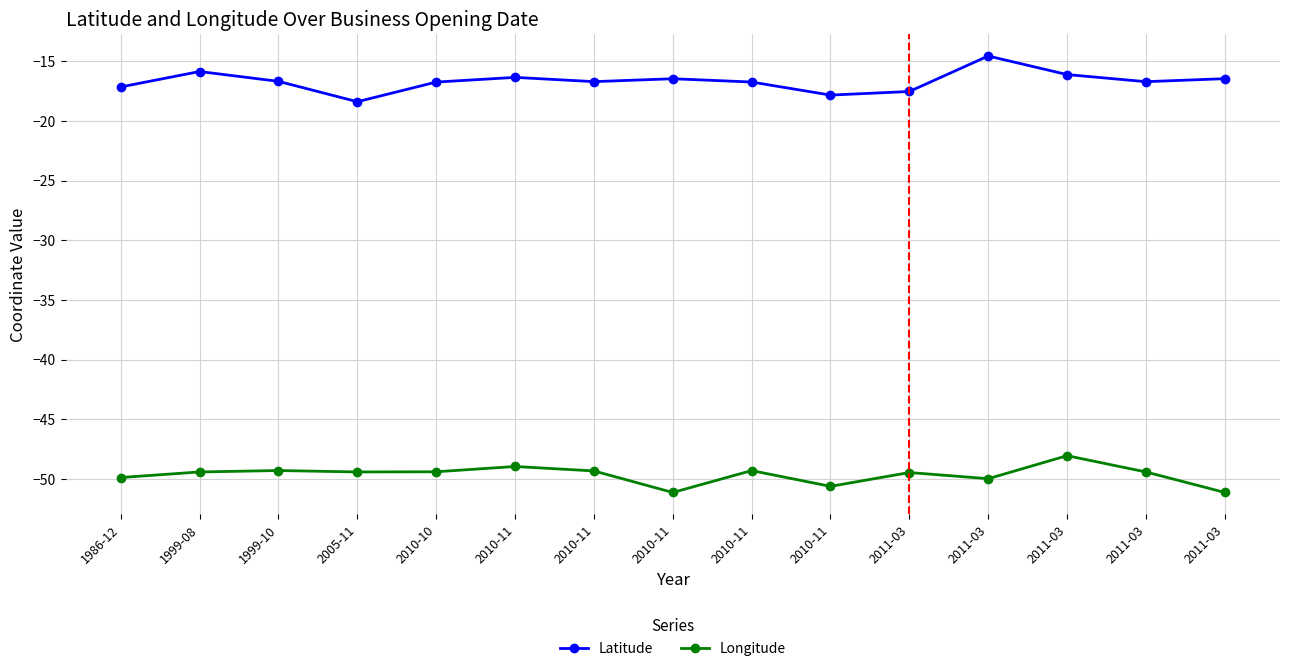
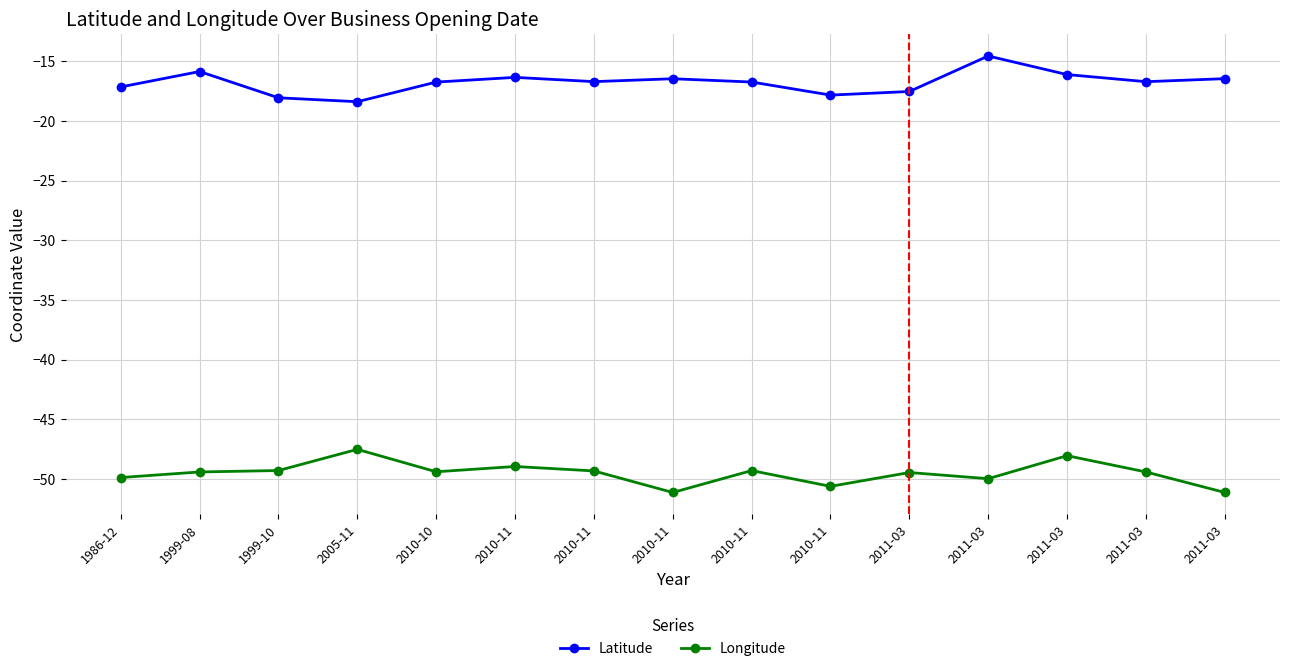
Latitude, 1999-10: -16.7 -> -18.0
Longitude, 2005-11: -49.4 -> -47.5
